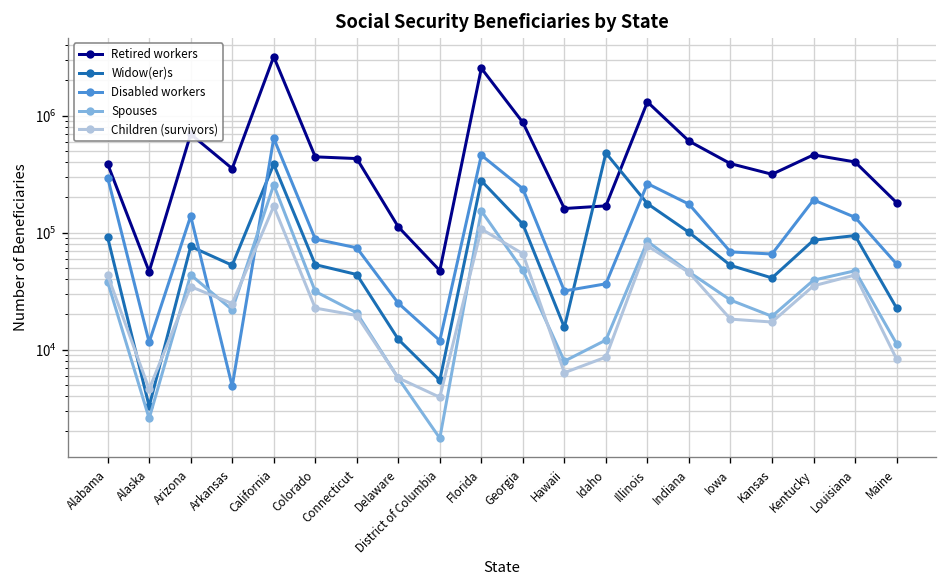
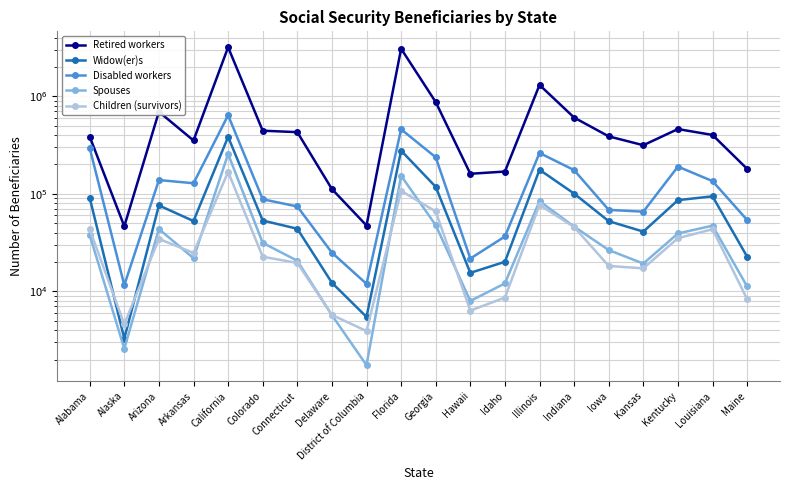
Disabled workers, Arkansas: 5000 -> 130000
Retired workers, Florida: 2500000 -> 3100000
Disabled workers, Hawaii: 32000 -> 22000
Widow(er)s, Idaho: 500000 -> 20000
